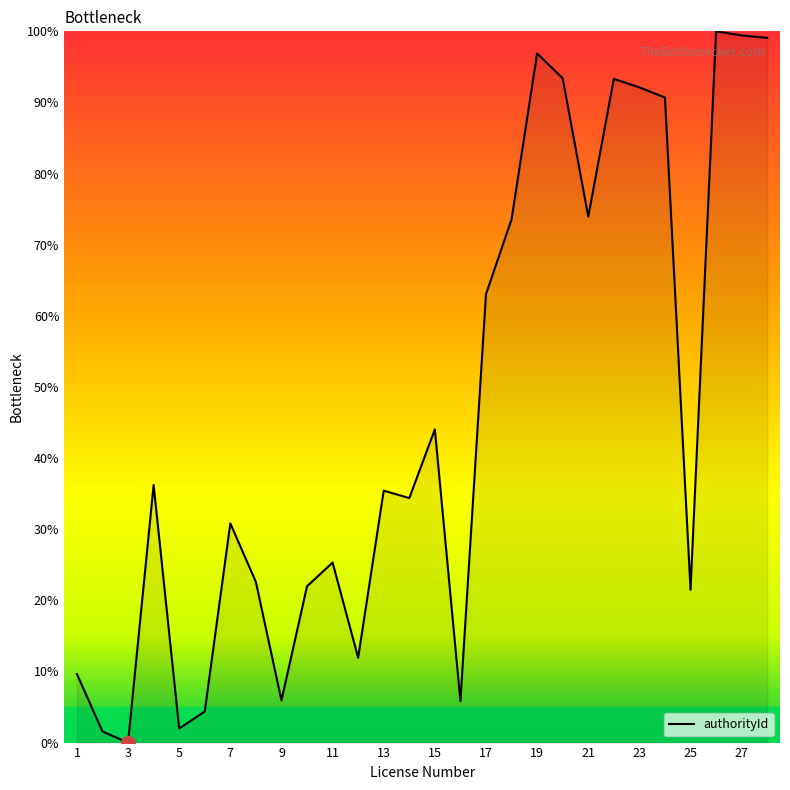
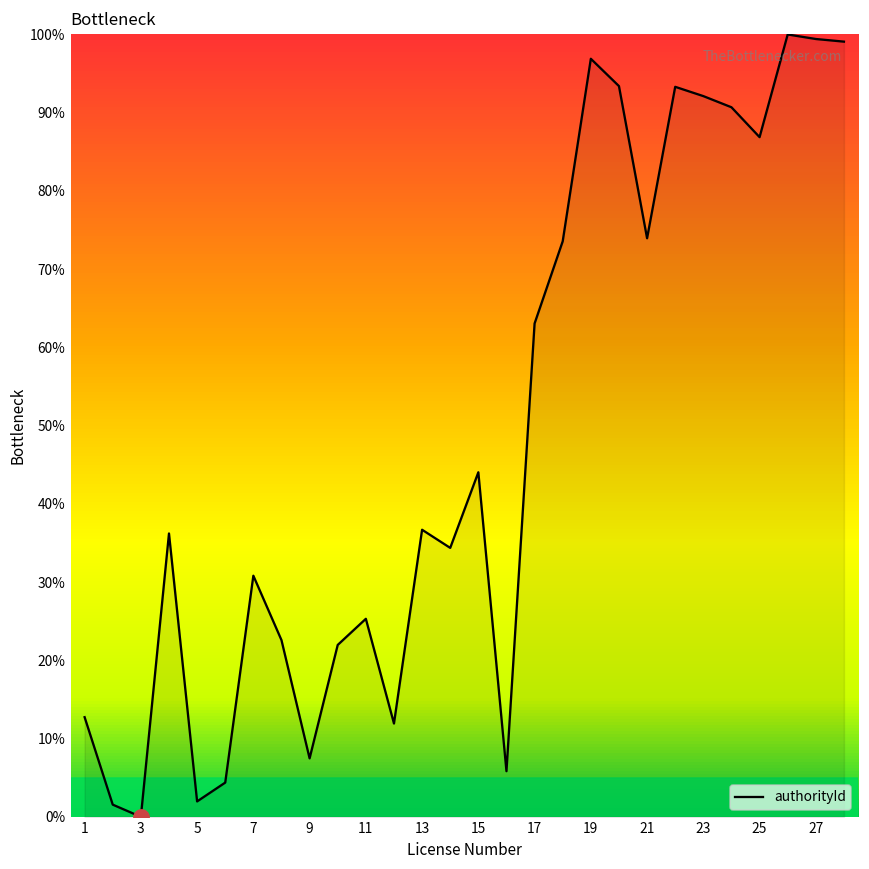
authorityId, 1: 10% -> 13%
authorityId, 9: 6% -> 7%
authorityId, 13: 35% -> 37%
authorityId, 25: 21% -> 87%
